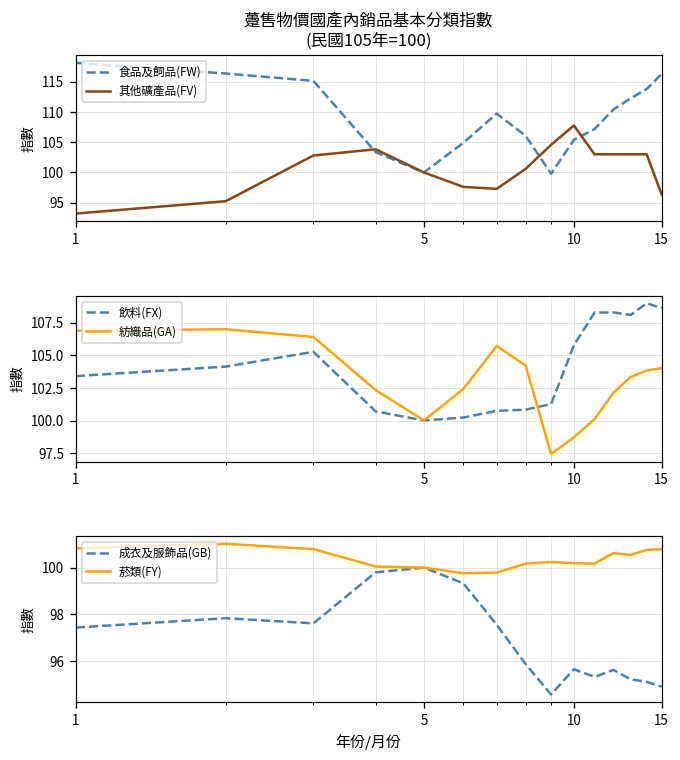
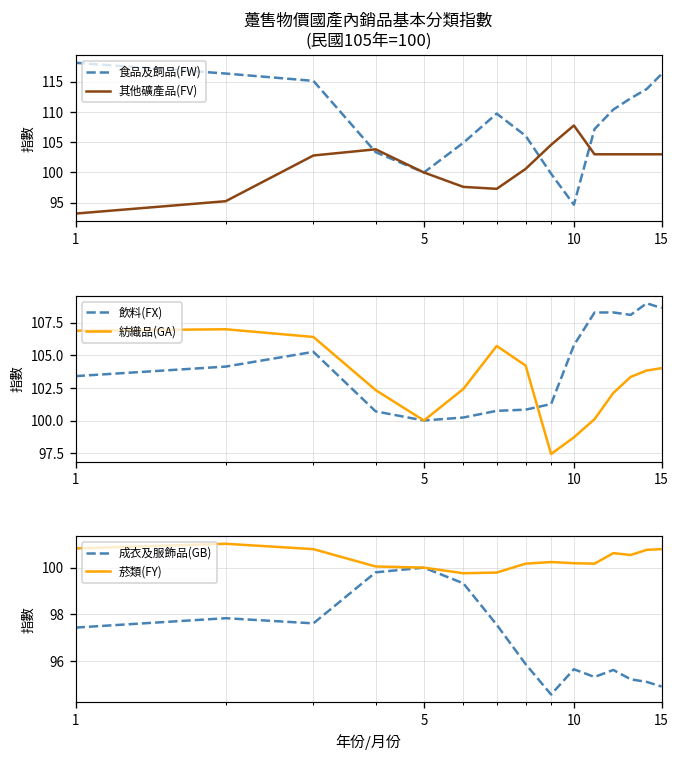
躉售物價國產內銷品基本分類指數 (民國105年=100), 食品及飼品(FW), 10: 105 -> 95
躉售物價國產內銷品基本分類指數 (民國105年=100), 其他礦產品(FV), 15: 96 -> 103
